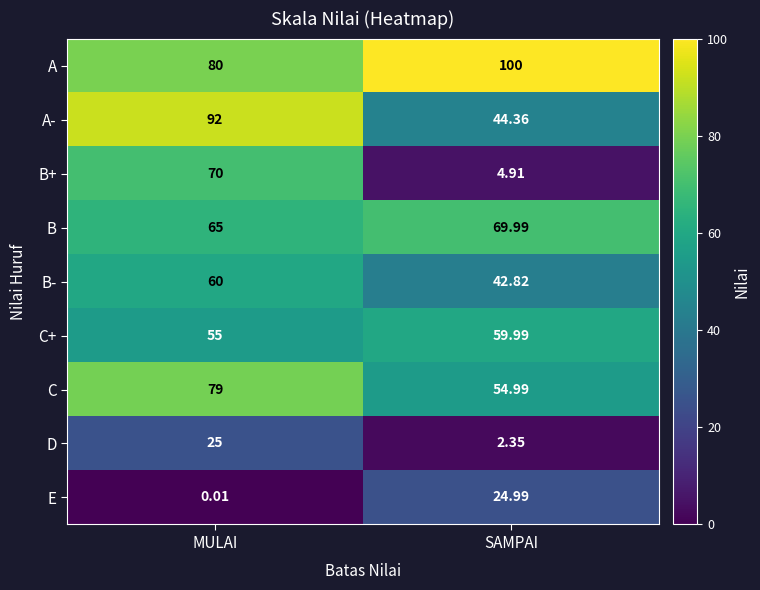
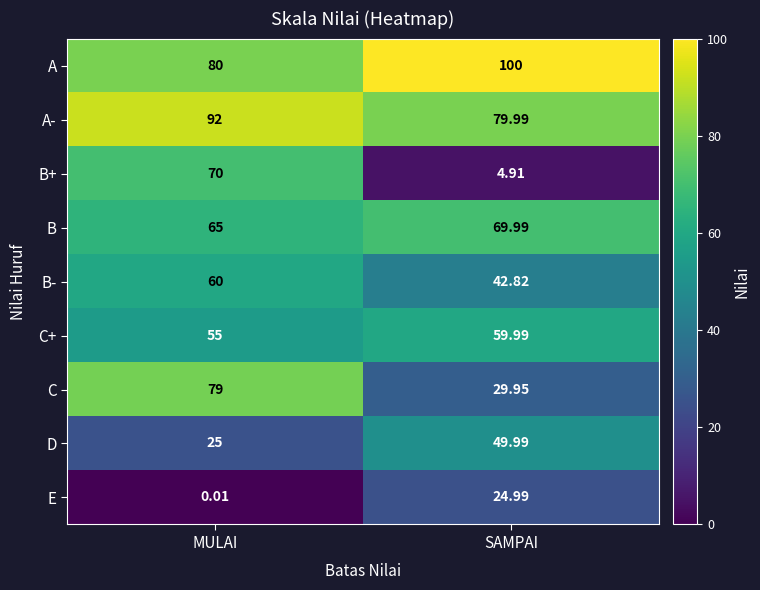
A-, SAMPAI: 44.36 -> 79.99
C, SAMPAI: 54.99 -> 29.95
D, SAMPAI: 2.35 -> 49.99
